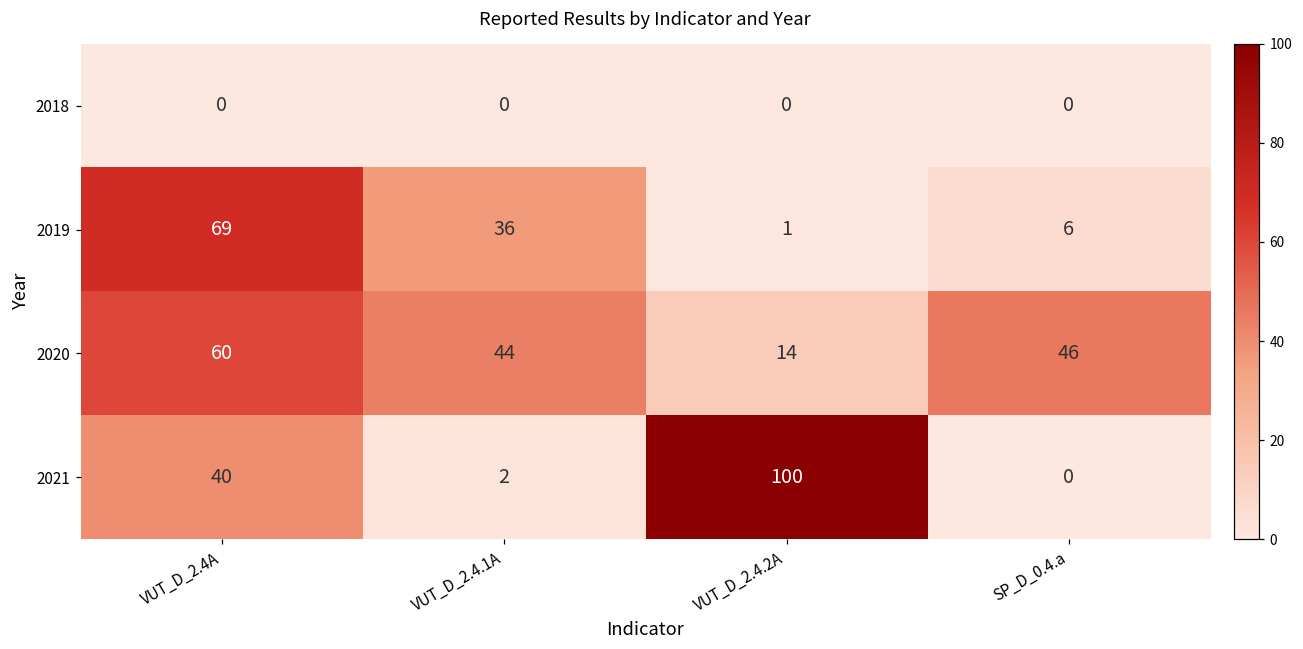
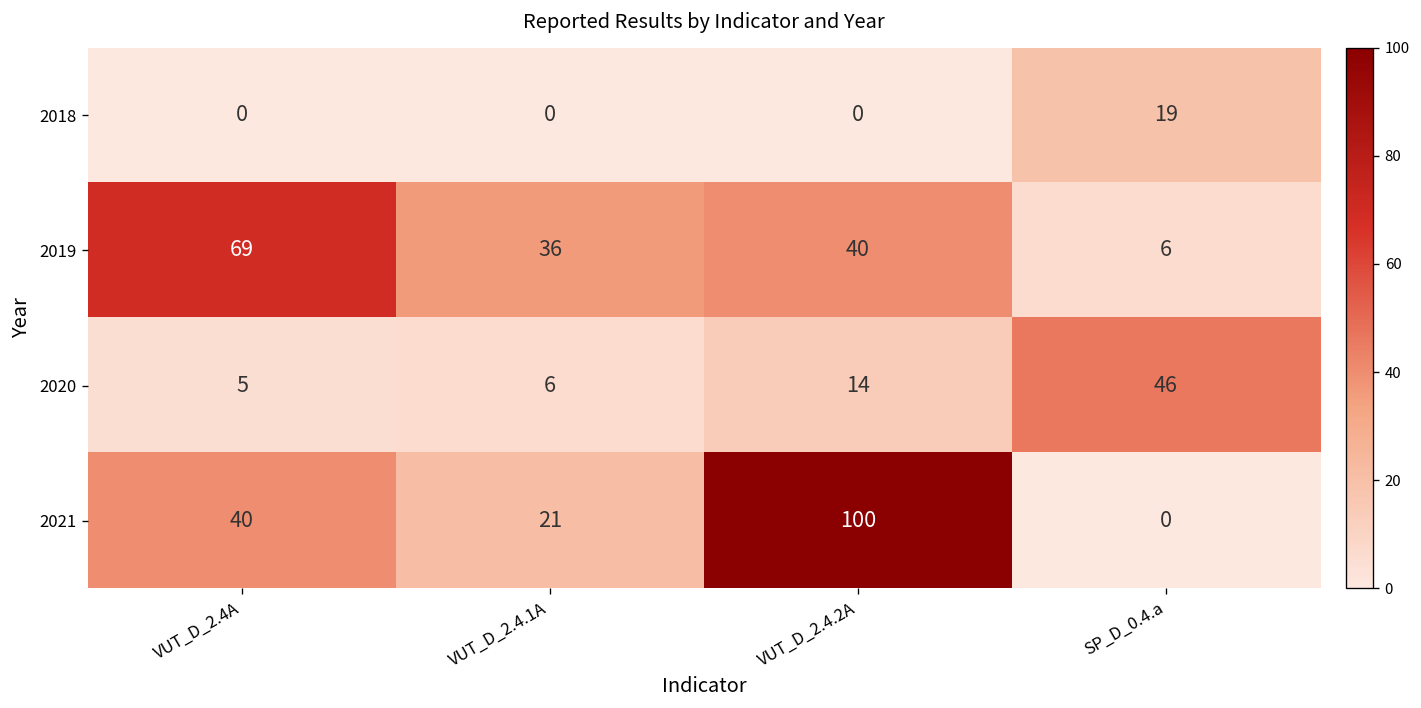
2018, SP_D_0.4.a: 0 -> 19
2019, VUT_D_2.4.2A: 1 -> 40
2020, VUT_D_2.4A: 60 -> 5
2020, VUT_D_2.4.1A: 44 -> 6
2021, VUT_D_2.4.1A: 2 -> 21
